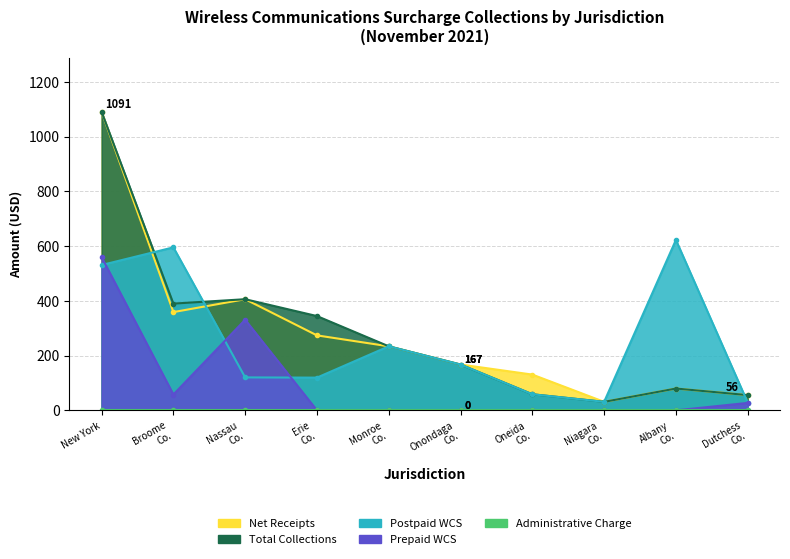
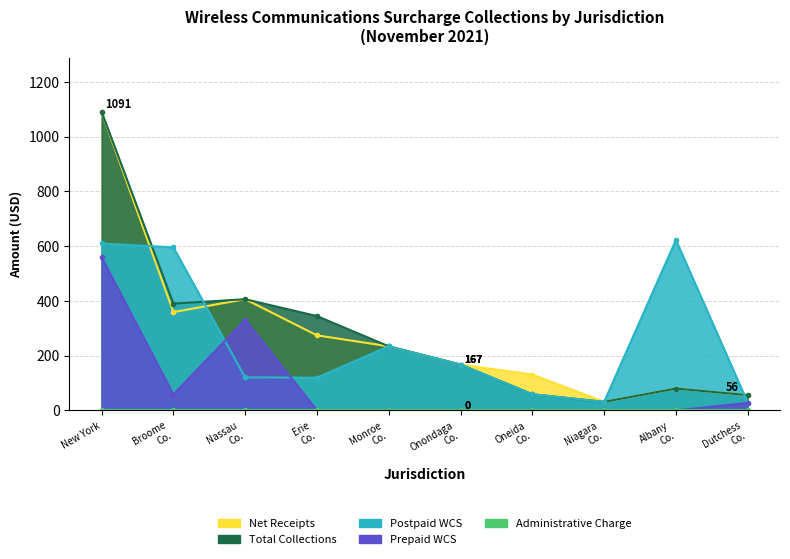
Postpaid WCS, New York: 530 -> 610
